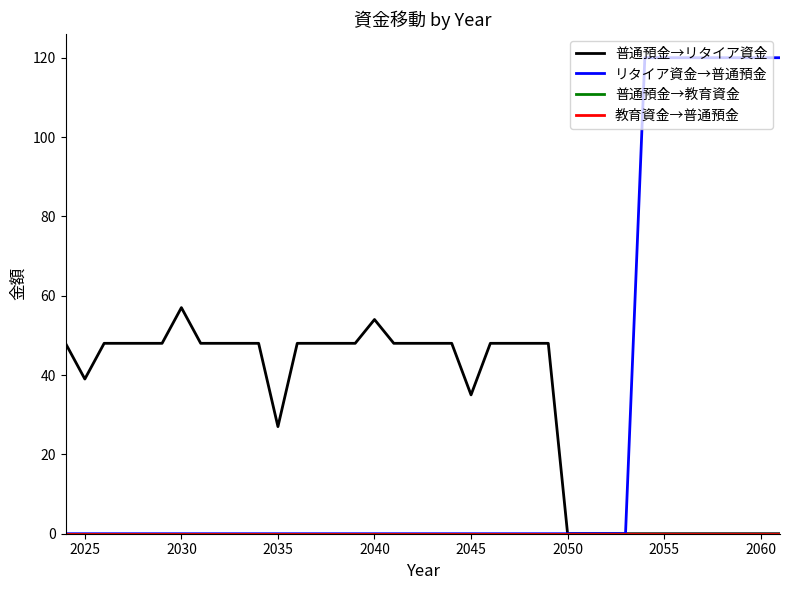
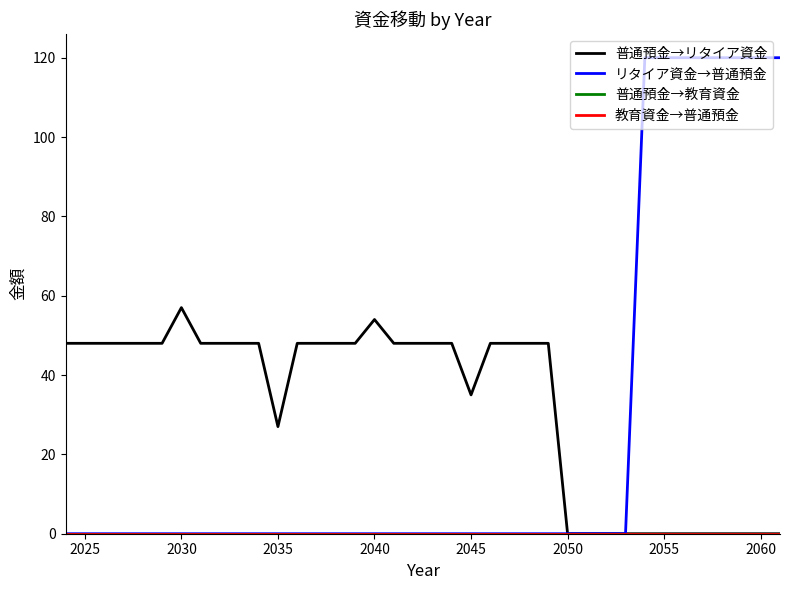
普通預金→リタイア資金, 2025: 39 -> 48
